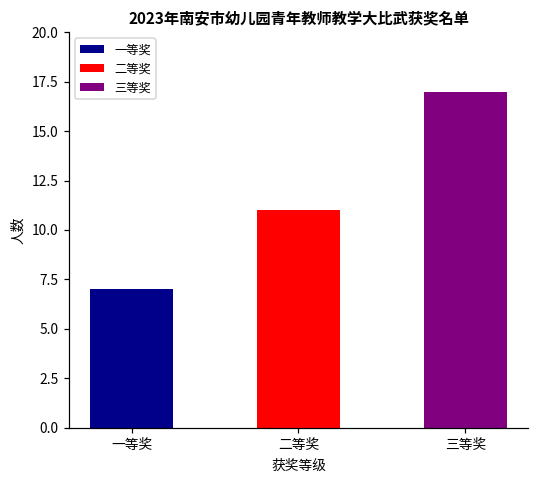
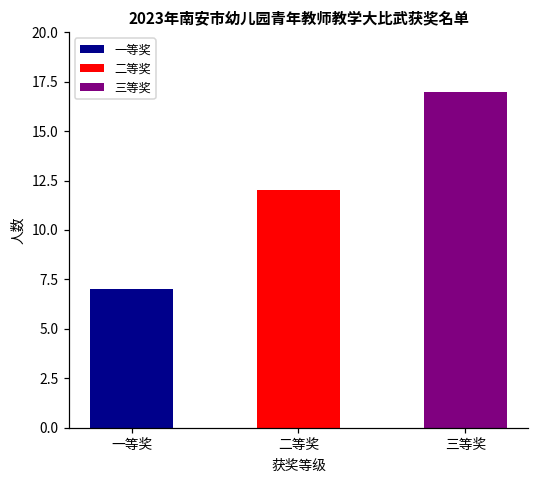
二等奖: 11 -> 12
